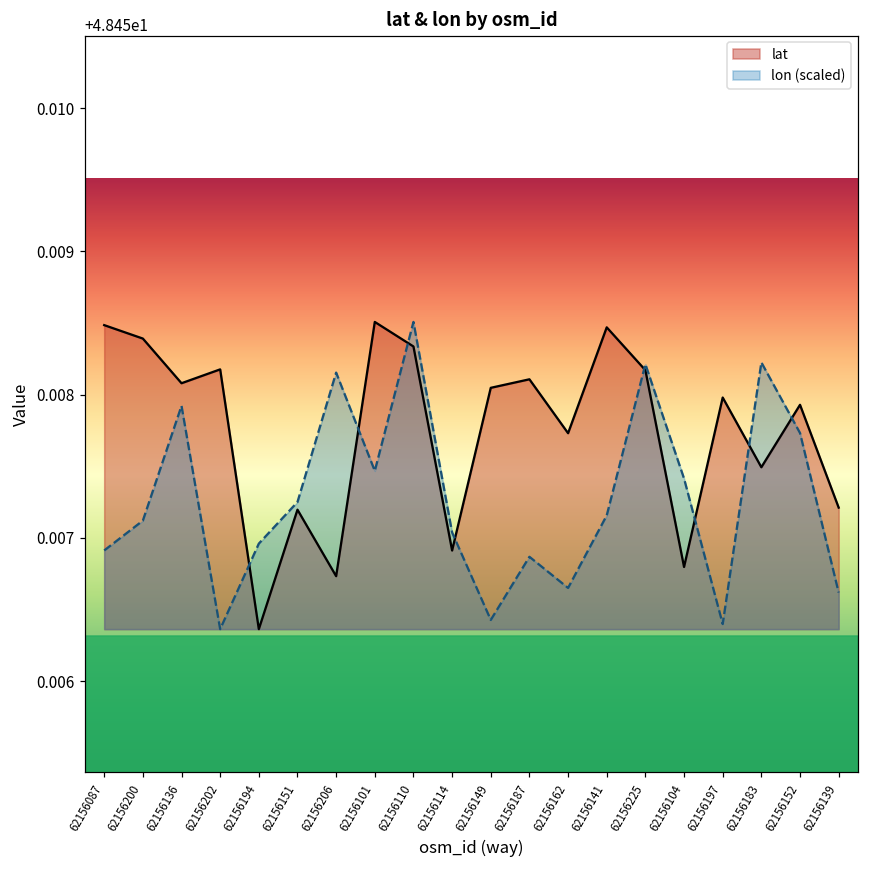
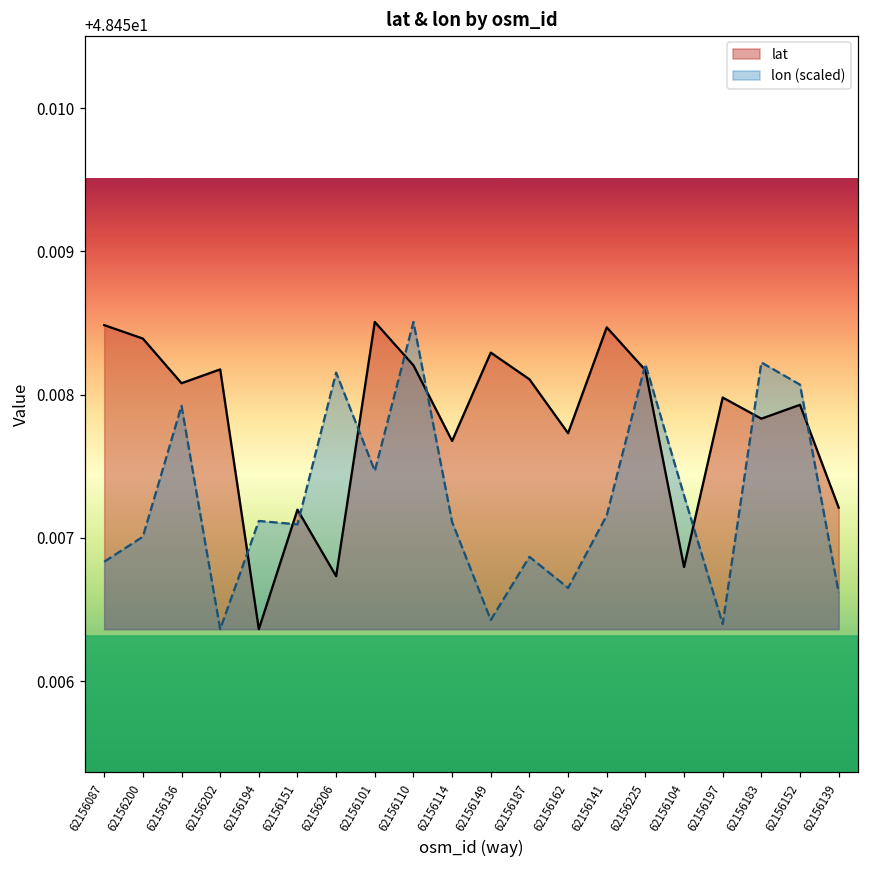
lon (scaled), 62156087: 48.45691 -> 48.45683
lon (scaled), 62156200: 48.45712 -> 48.45701
lon (scaled), 62156194: 48.45696 -> 48.45712
lon (scaled), 62156151: 48.45725 -> 48.45709
lat, 62156110: 48.45834 -> 48.45820
lat, 62156114: 48.45691 -> 48.45768
lon (scaled), 62156114: 48.45704 -> 48.45711
lat, 62156149: 48.45805 -> 48.45829
lon (scaled), 62156104: 48.45741 -> 48.45730
lat, 62156183: 48.45749 -> 48.45783
lon (scaled), 62156152: 48.45773 -> 48.45807
